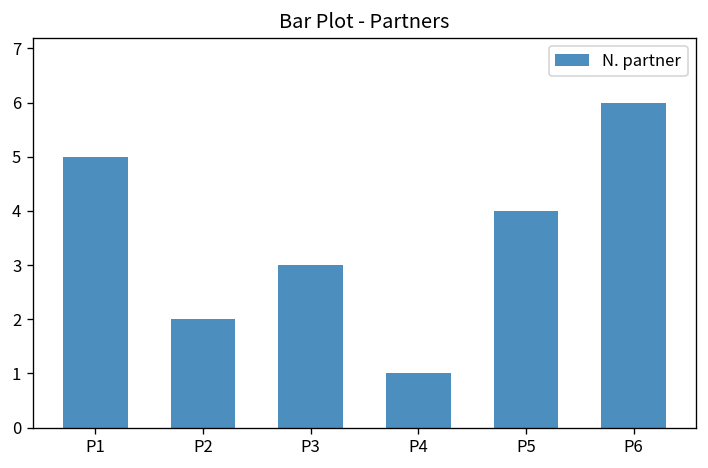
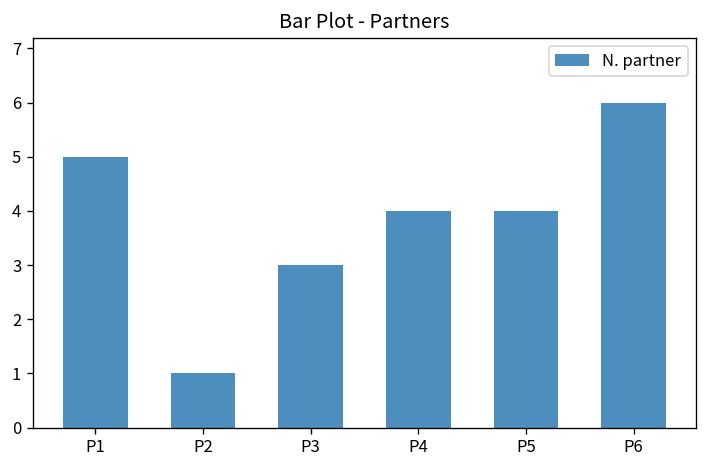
P2: 2 -> 1
P4: 1 -> 4
